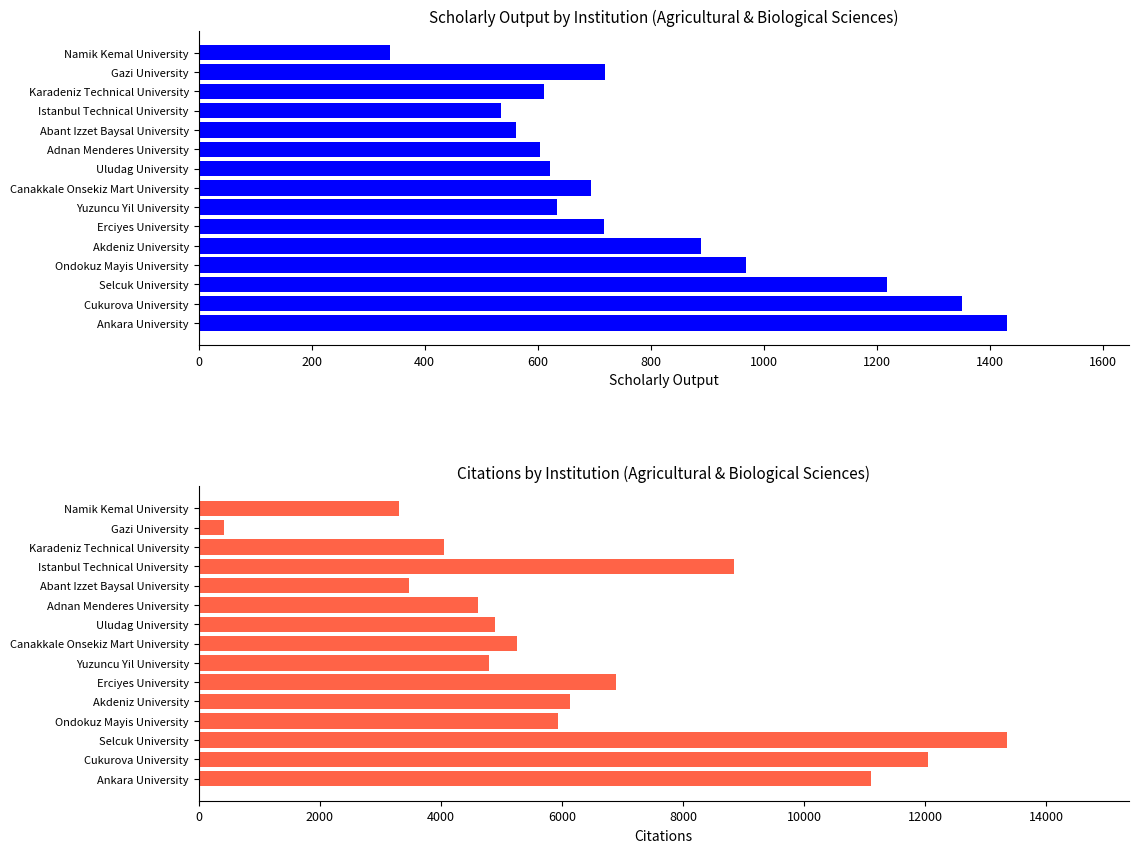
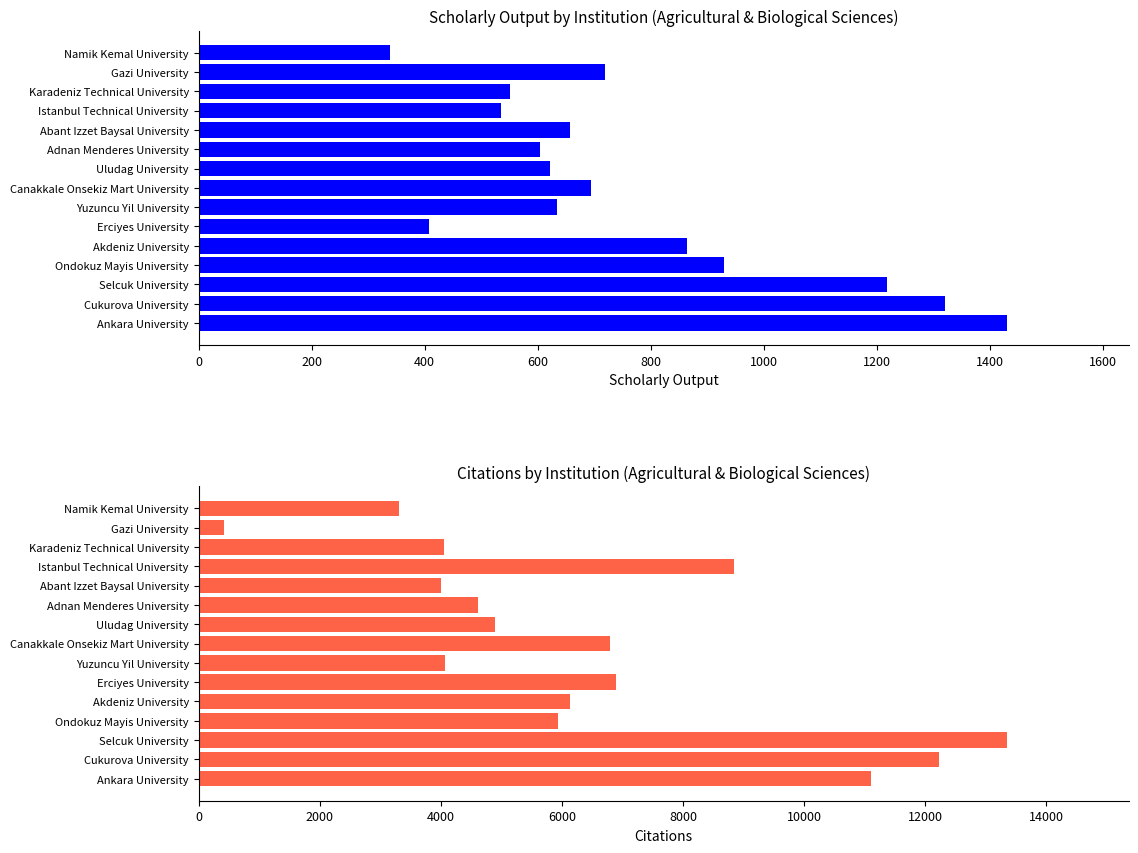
Scholarly Output by Institution (Agricultural & Biological Sciences), Karadeniz Technical University: 610 -> 550
Scholarly Output by Institution (Agricultural & Biological Sciences), Abant Izzet Baysal University: 560 -> 660
Scholarly Output by Institution (Agricultural & Biological Sciences), Erciyes University: 720 -> 410
Scholarly Output by Institution (Agricultural & Biological Sciences), Akdeniz University: 890 -> 860
Scholarly Output by Institution (Agricultural & Biological Sciences), Ondokuz Mayis University: 970 -> 930
Scholarly Output by Institution (Agricultural & Biological Sciences), Cukurova University: 1350 -> 1320
Citations by Institution (Agricultural & Biological Sciences), Abant Izzet Baysal University: 3500 -> 4000
Citations by Institution (Agricultural & Biological Sciences), Canakkale Onsekiz Mart University: 5300 -> 6800
Citations by Institution (Agricultural & Biological Sciences), Yuzuncu Yil University: 4800 -> 4100
Citations by Institution (Agricultural & Biological Sciences), Cukurova University: 12100 -> 12200
